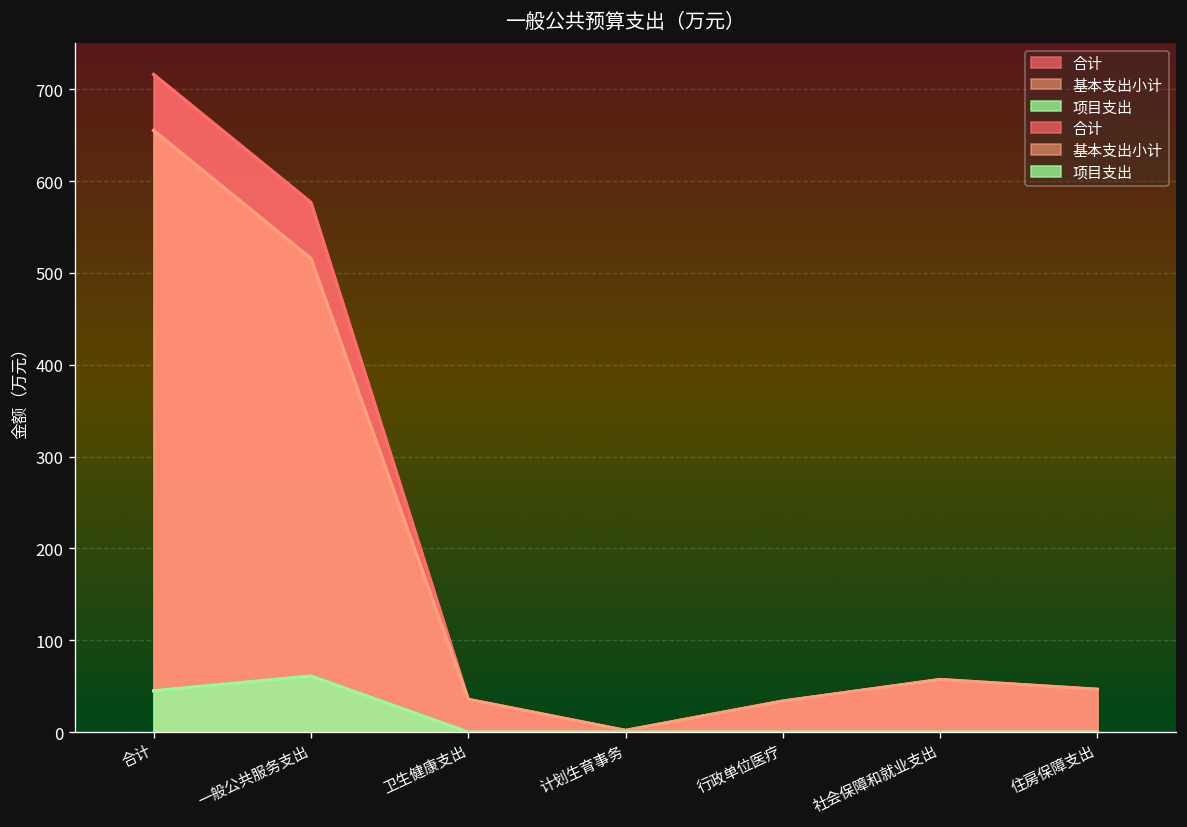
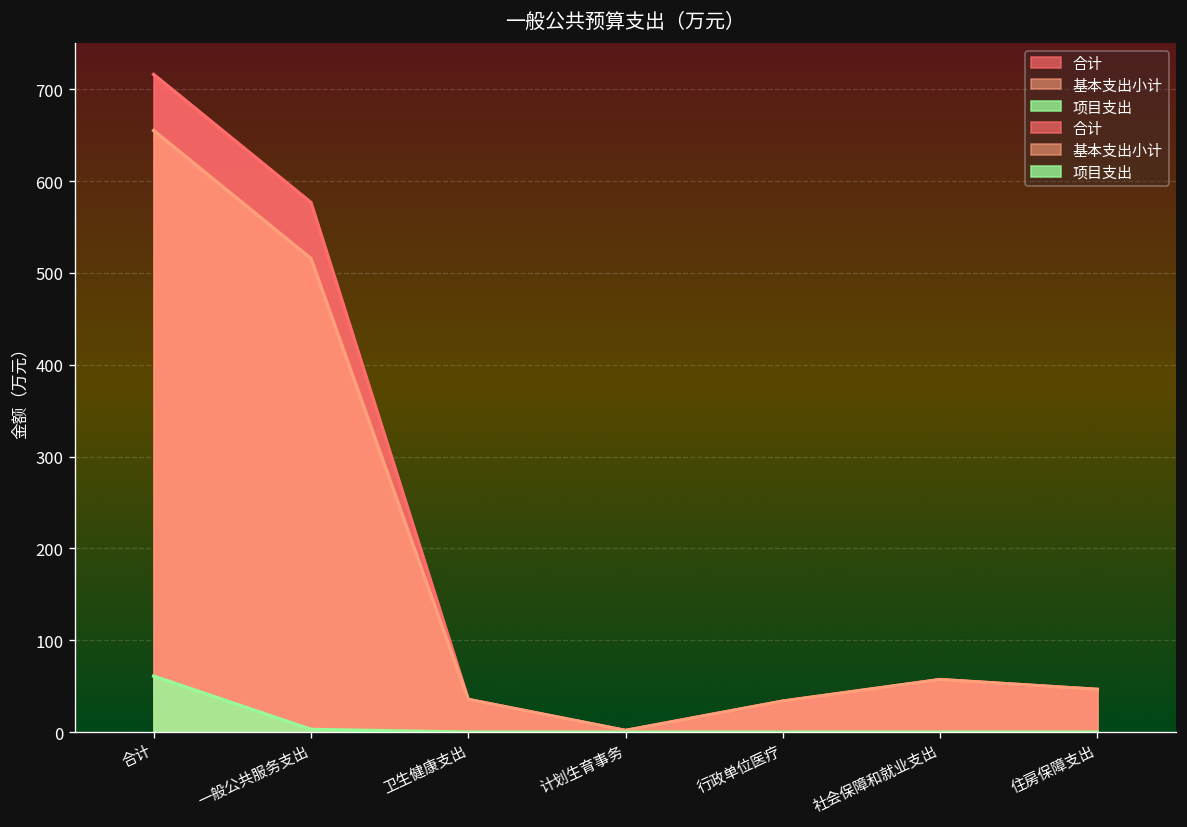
项目支出, 合计: 50 -> 60
项目支出, 一般公共服务支出: 60 -> 0
